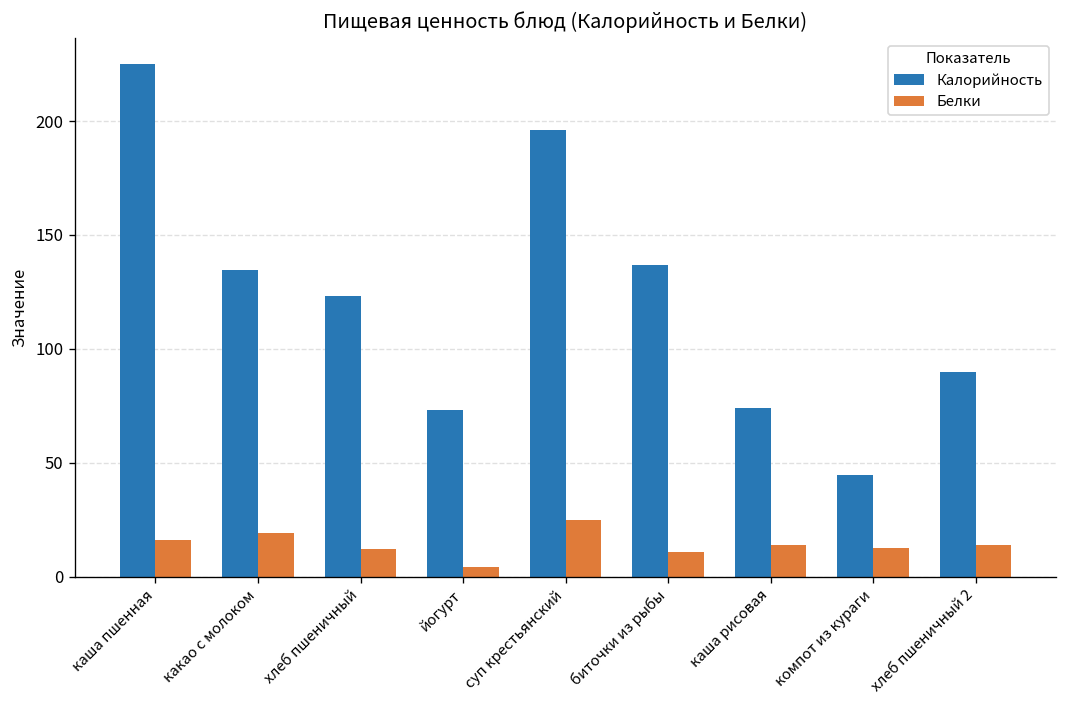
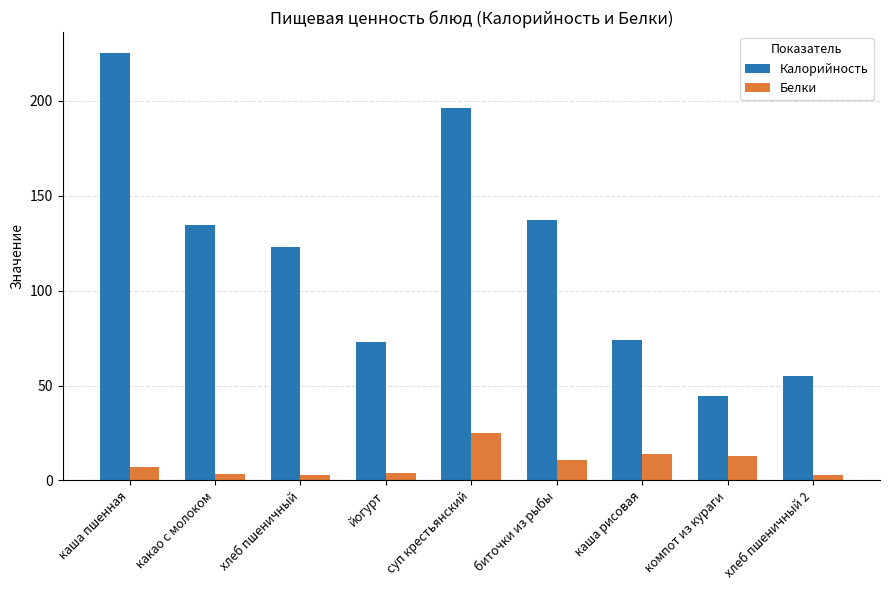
Белки, каша пшенная: 16 -> 7
Белки, какао с молоком: 19 -> 4
Белки, хлеб пшеничный: 12 -> 3
Калорийность, хлеб пшеничный 2: 90 -> 55
Белки, хлеб пшеничный 2: 14 -> 3
